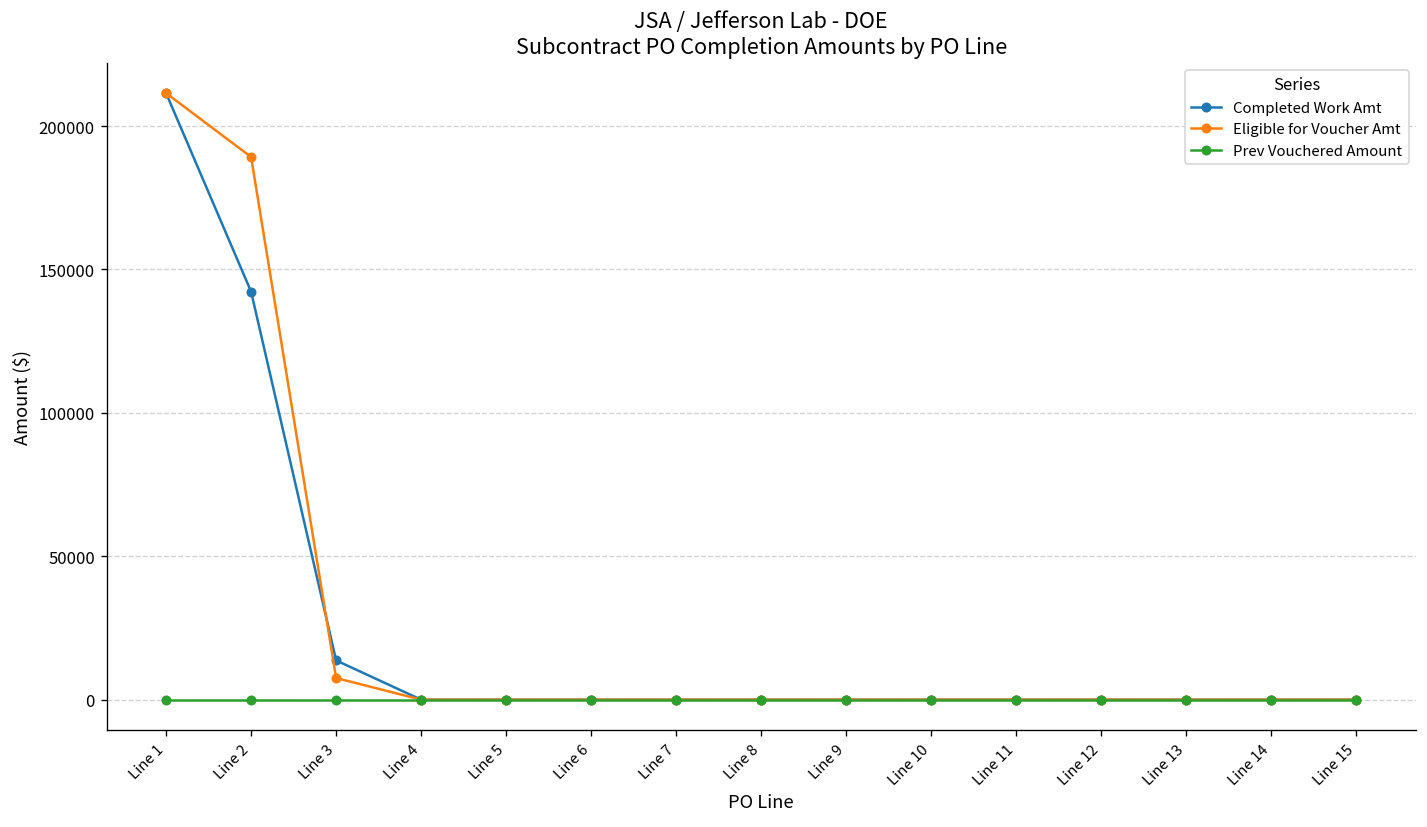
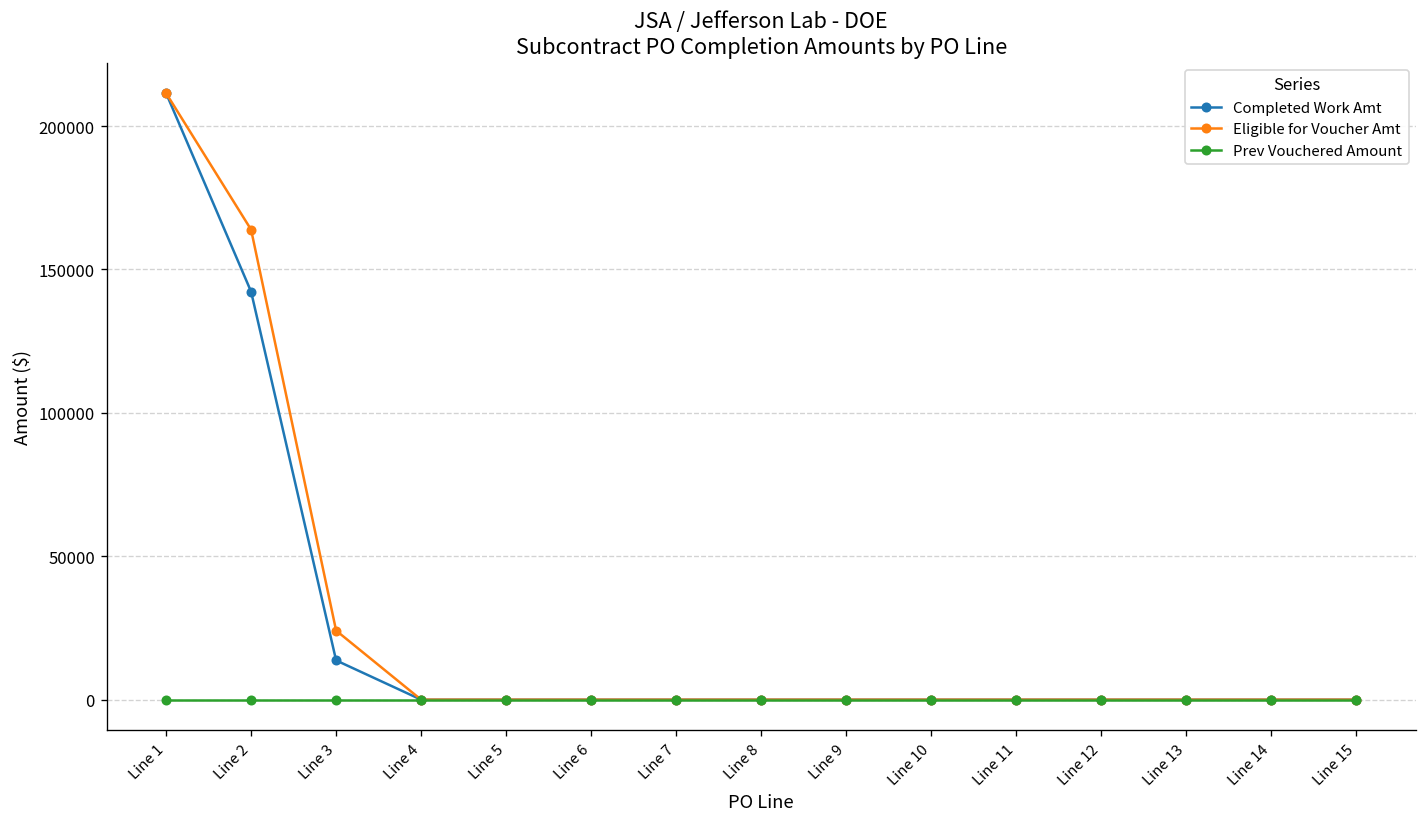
Eligible for Voucher Amt, Line 2: 189000 -> 164000
Eligible for Voucher Amt, Line 3: 8000 -> 24000
